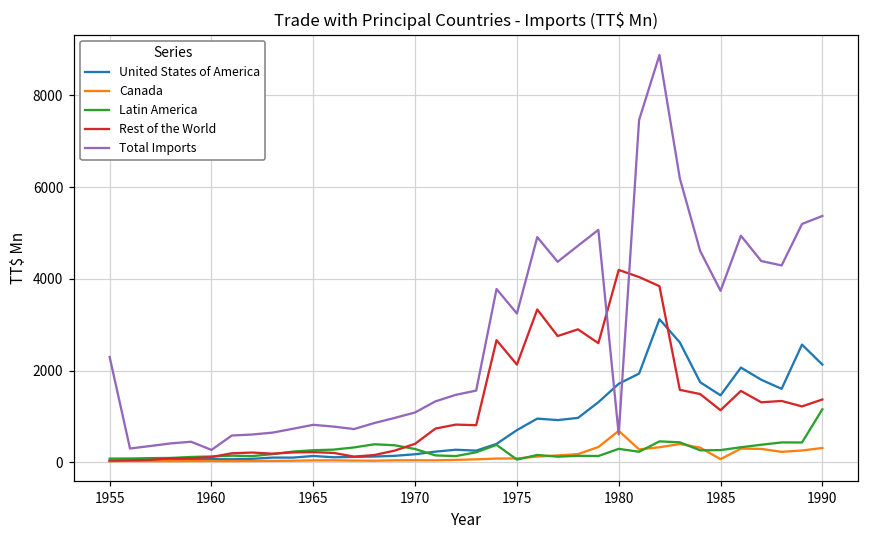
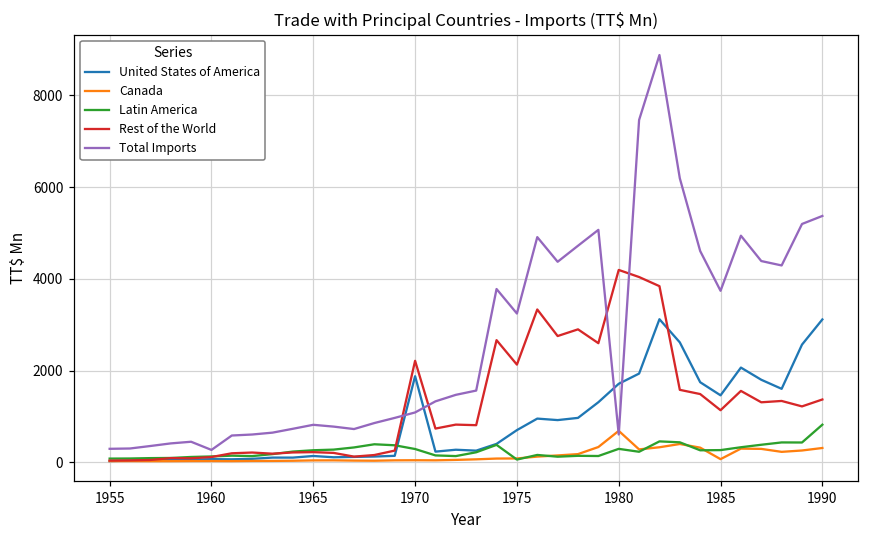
Total Imports, 1955: 2300 -> 300
United States of America, 1970: 200 -> 1900
Rest of the World, 1970: 400 -> 2200
United States of America, 1990: 2100 -> 3100
Latin America, 1990: 1200 -> 800
